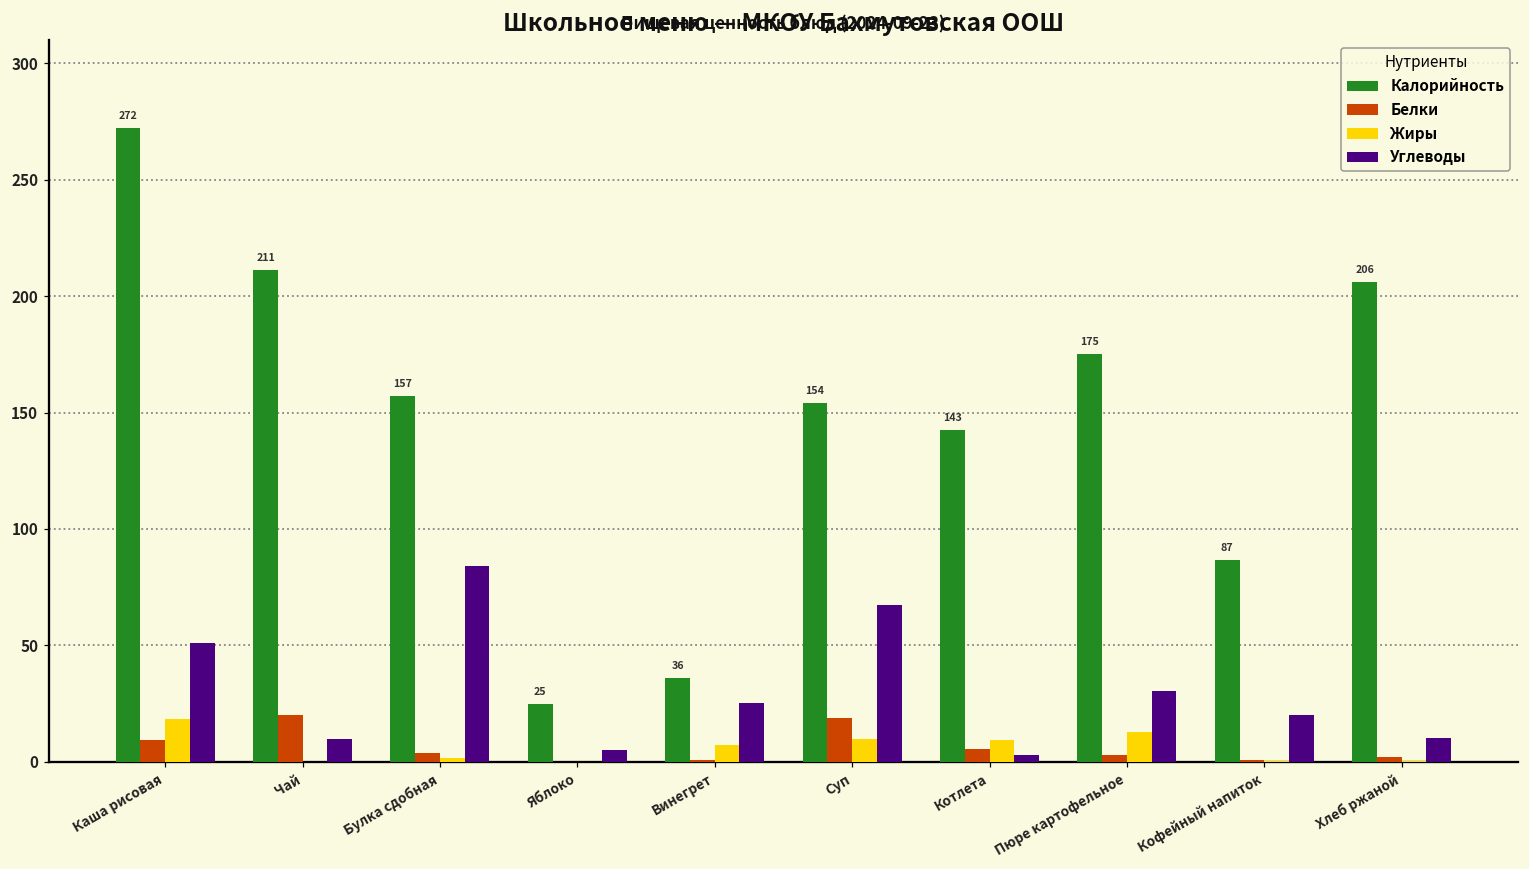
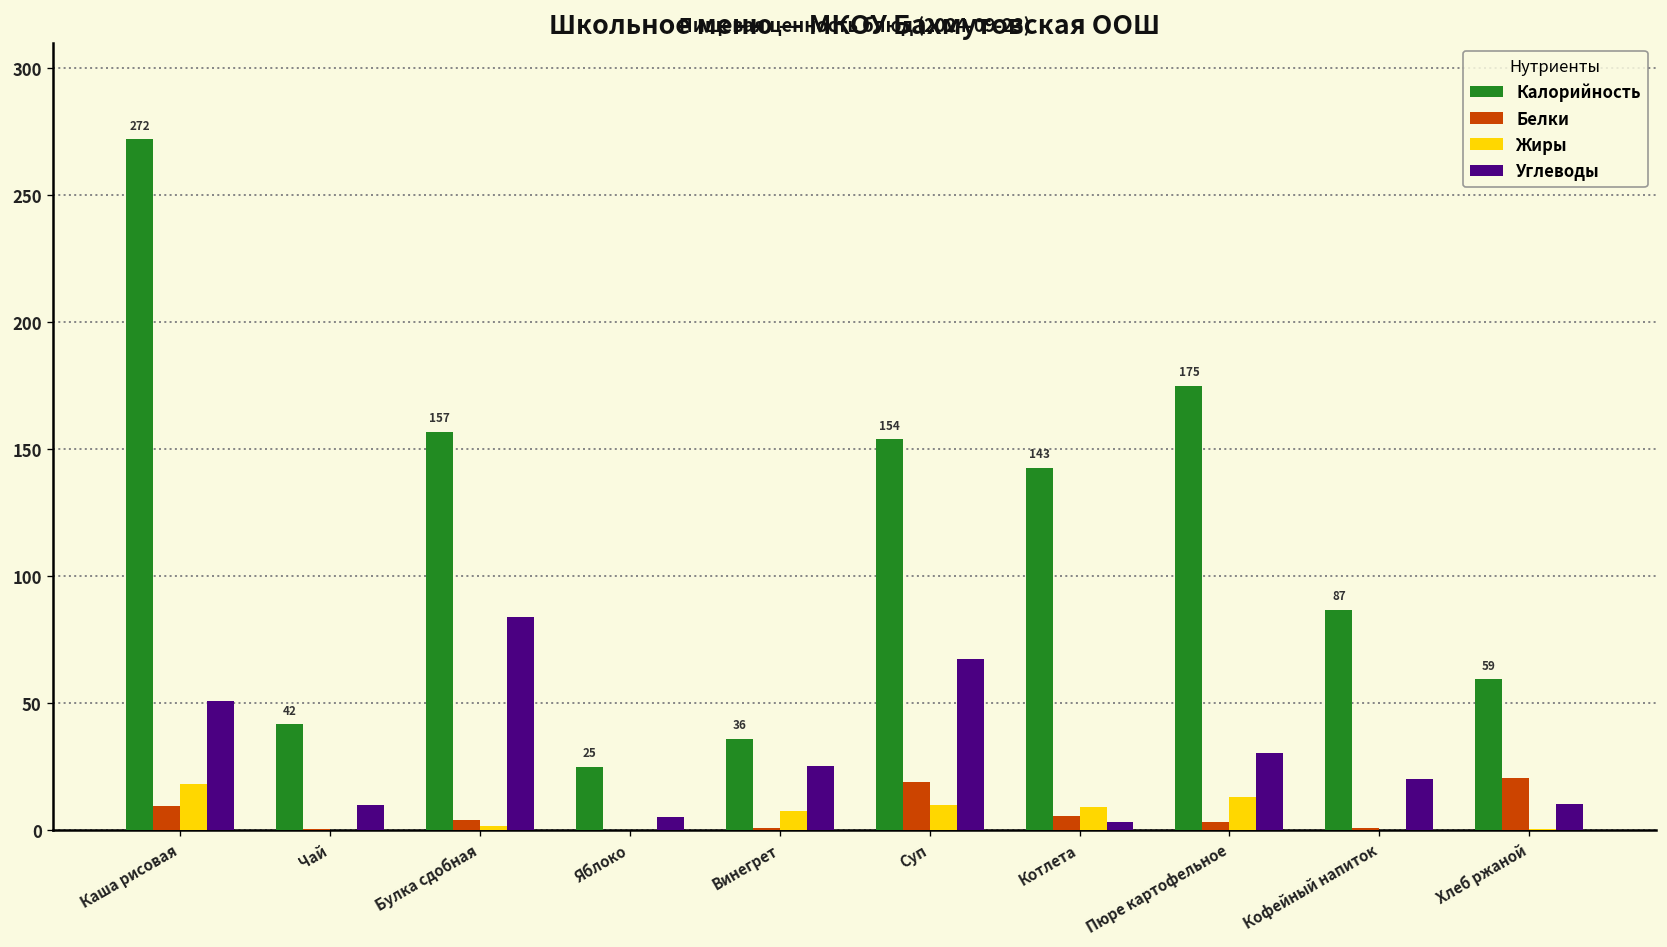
Калорийность, Чай: 211 -> 42
Белки, Чай: 20 -> 1
Калорийность, Хлеб ржаной: 206 -> 59
Белки, Хлеб ржаной: 2 -> 21
